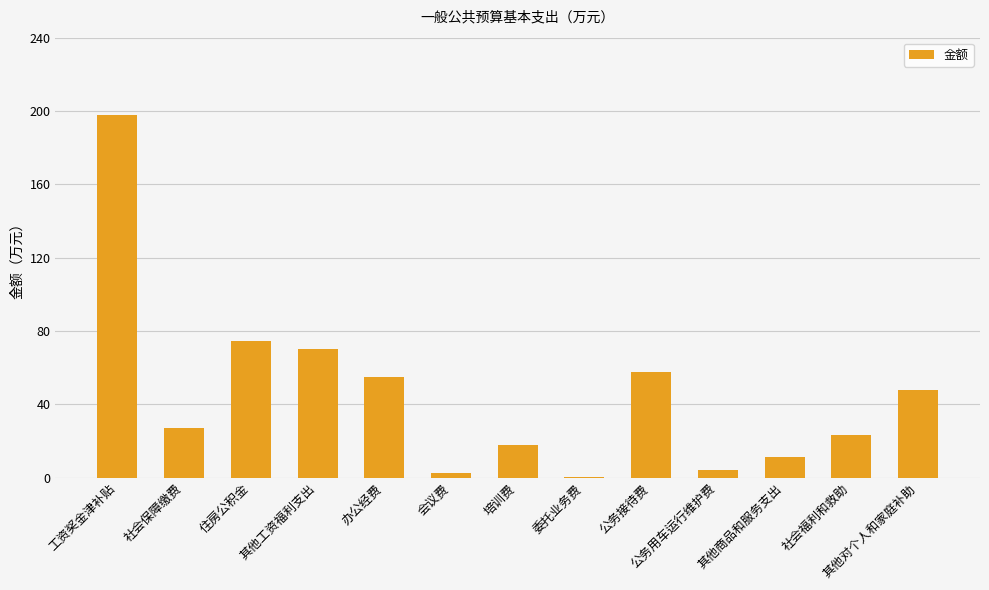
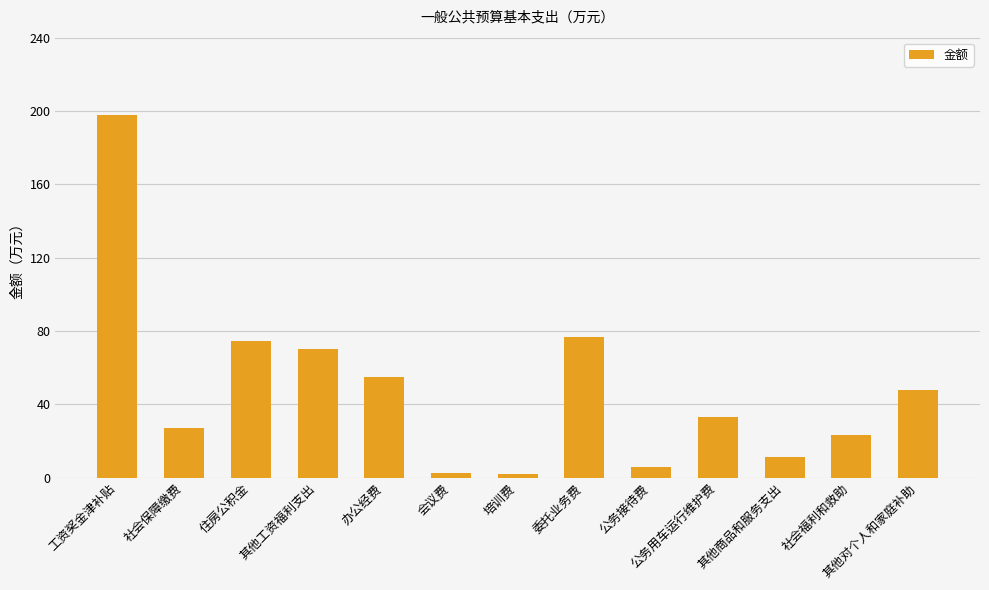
培训费: 18 -> 2
委托业务费: 1 -> 77
公务接待费: 57 -> 6
公务用车运行维护费: 4 -> 33
